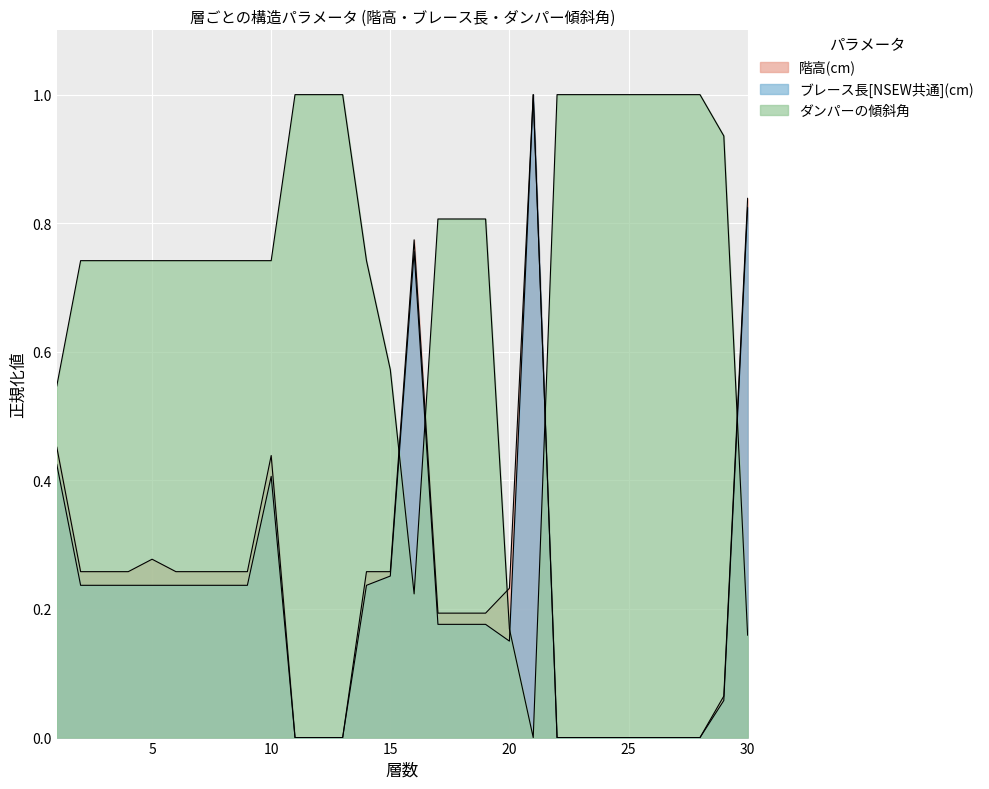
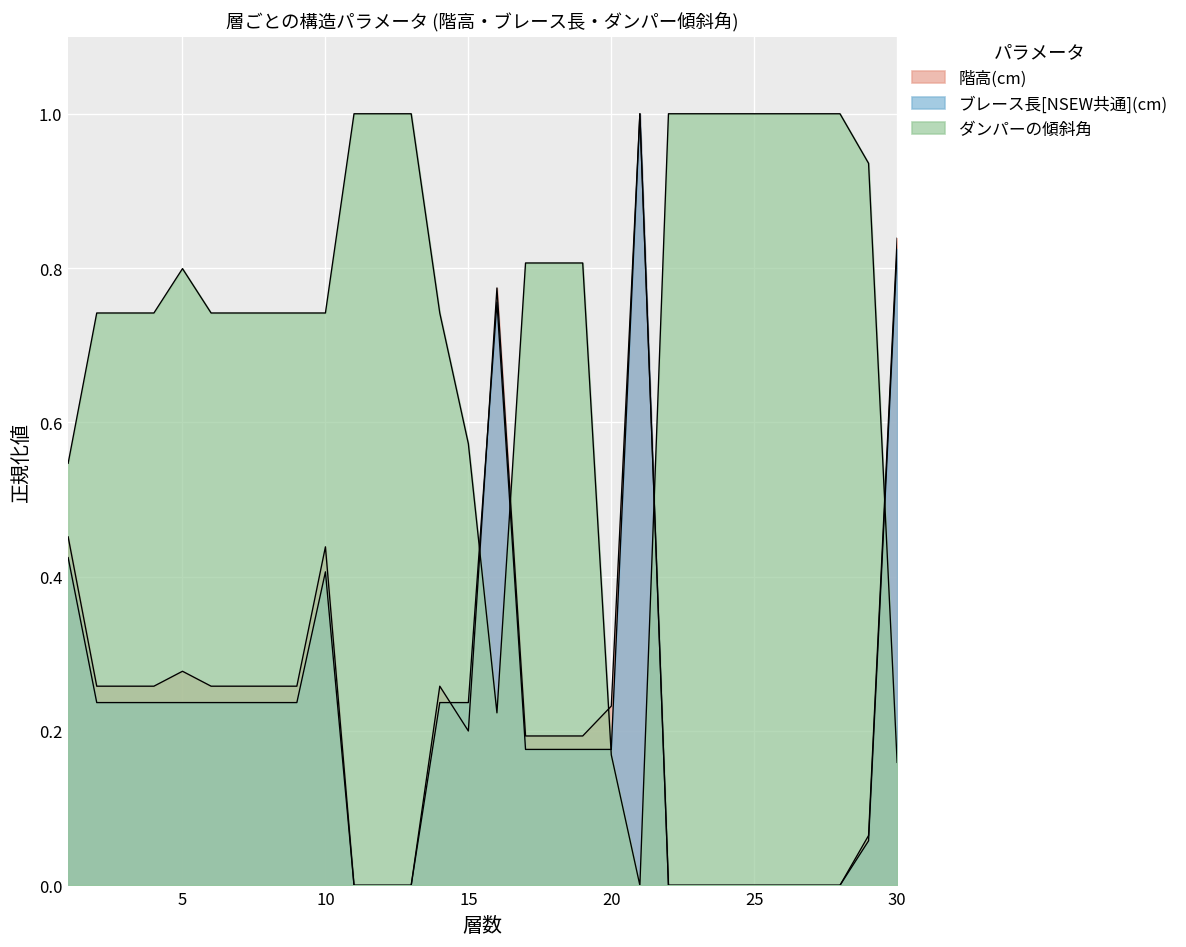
ダンパーの傾斜角, 5: 0.74 -> 0.80
階高(cm), 15: 0.26 -> 0.20
ブレース長[NSEW共通](cm), 15: 0.25 -> 0.24
ブレース長[NSEW共通](cm), 20: 0.15 -> 0.18
